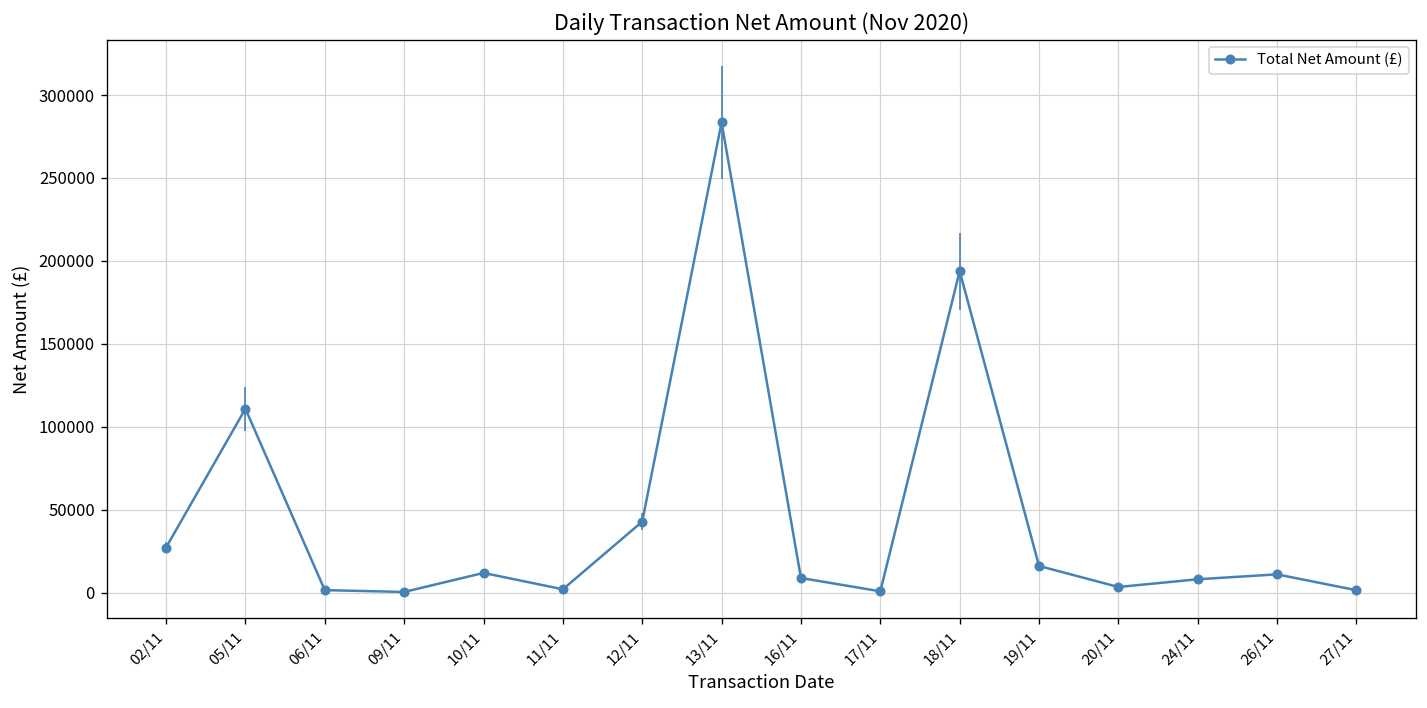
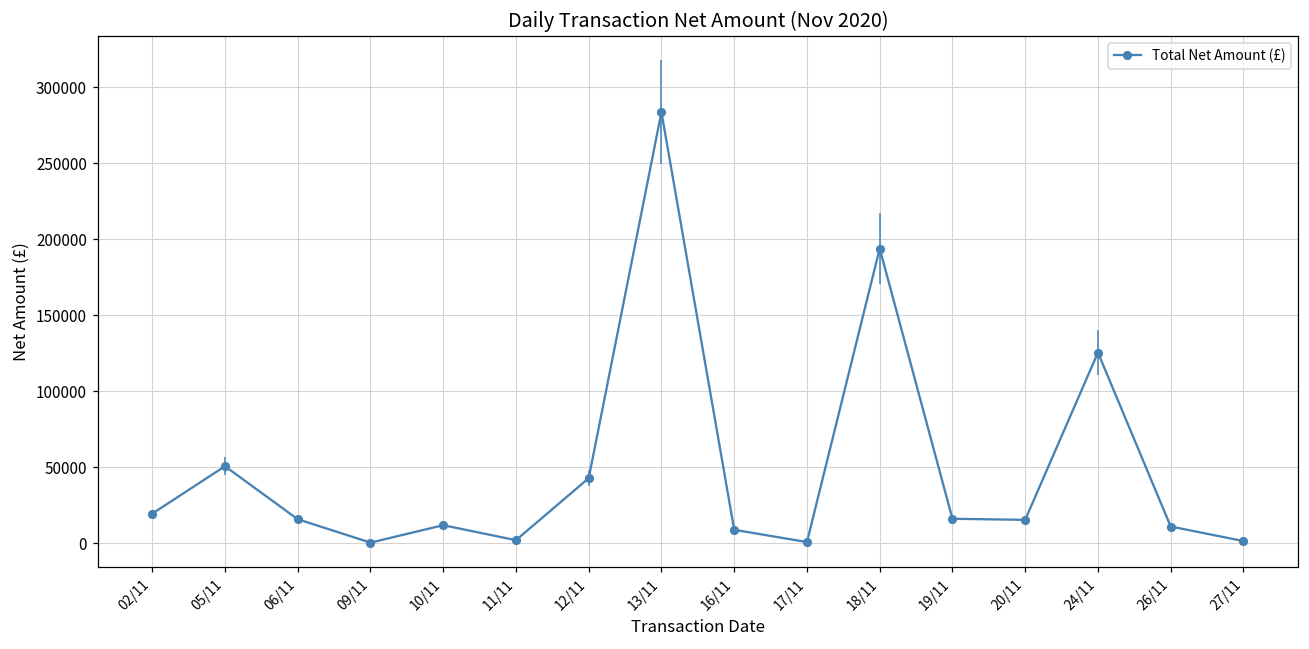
02/11: 27000 -> 19000
05/11: 111000 -> 51000
06/11: 1000 -> 16000
20/11: 3000 -> 15000
24/11: 8000 -> 125000
